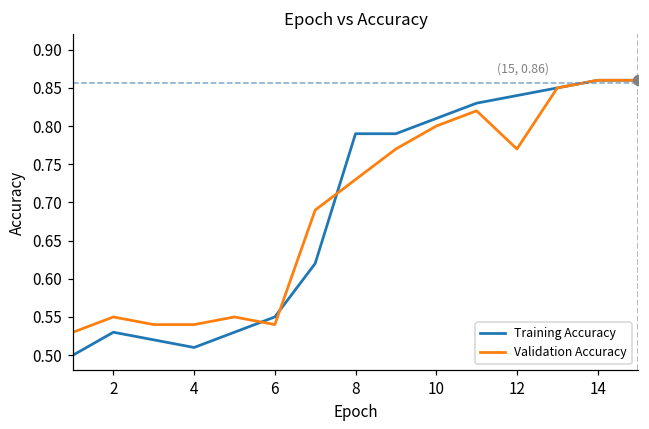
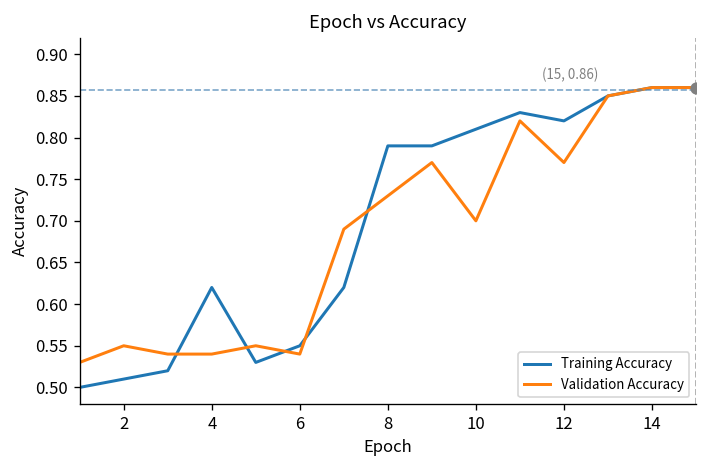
Training Accuracy, 2: 0.53 -> 0.51
Training Accuracy, 4: 0.51 -> 0.62
Validation Accuracy, 10: 0.8 -> 0.7
Training Accuracy, 12: 0.84 -> 0.82
